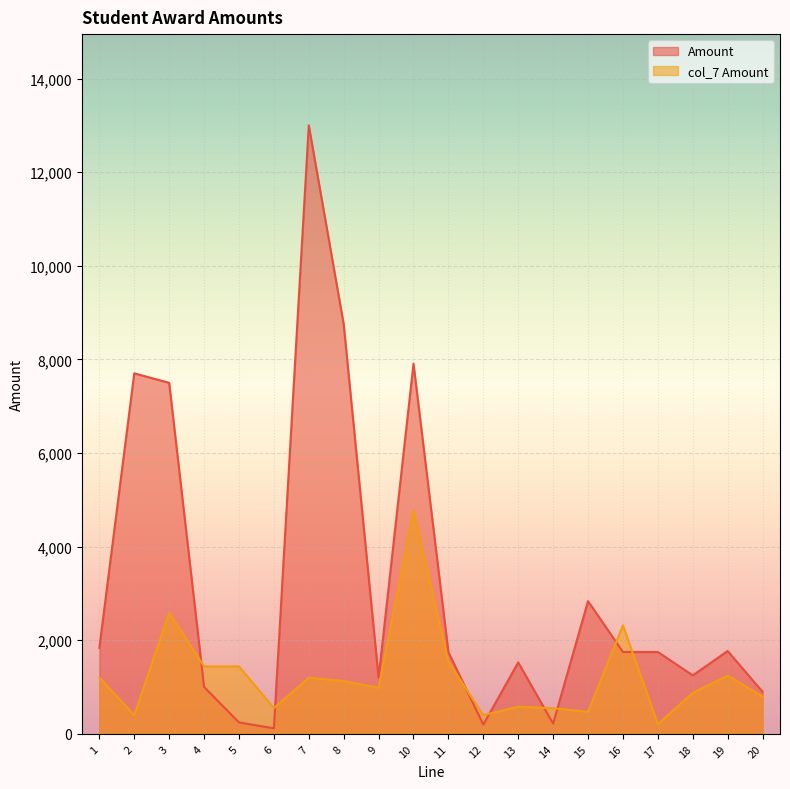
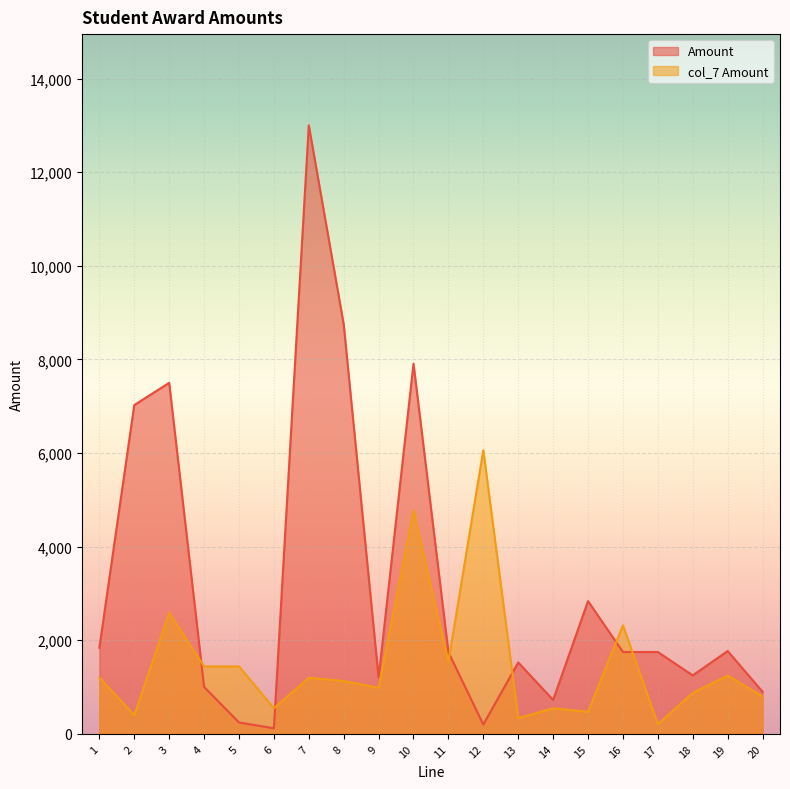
Amount, 2: 7,700 -> 7,000
col_7 Amount, 12: 400 -> 6,100
col_7 Amount, 13: 600 -> 300
Amount, 14: 200 -> 700
